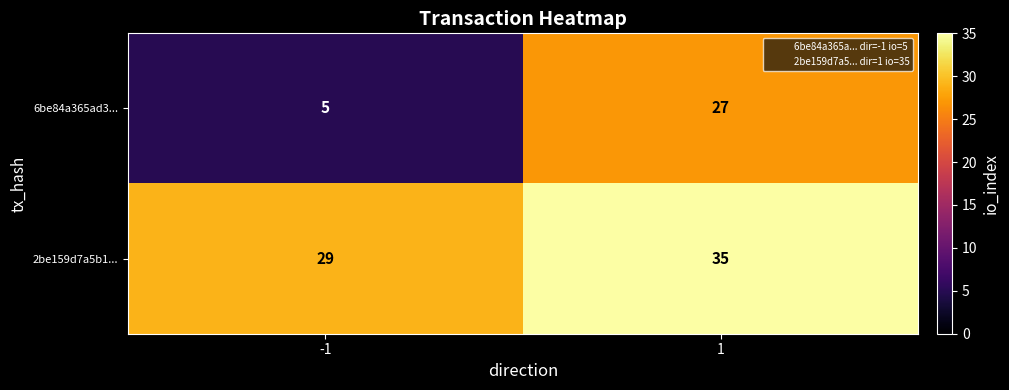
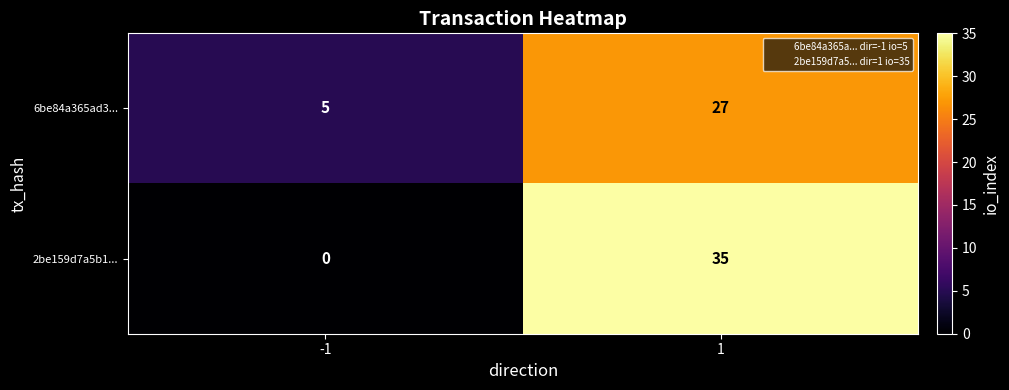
2be159d7a5b1..., -1: 29 -> 0
